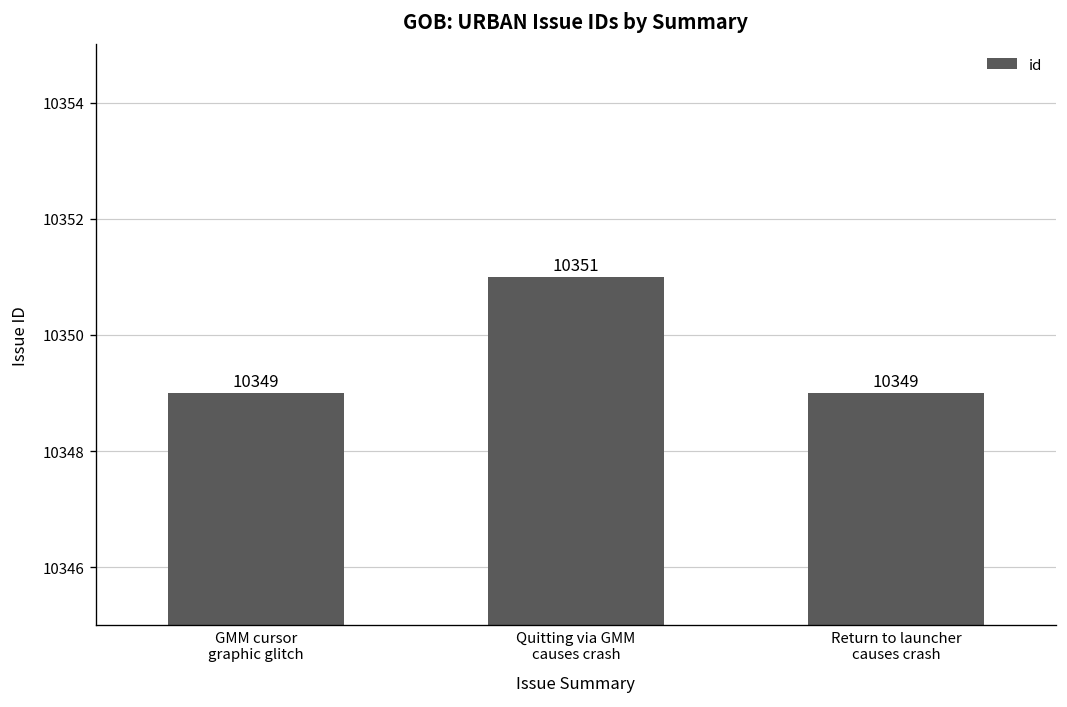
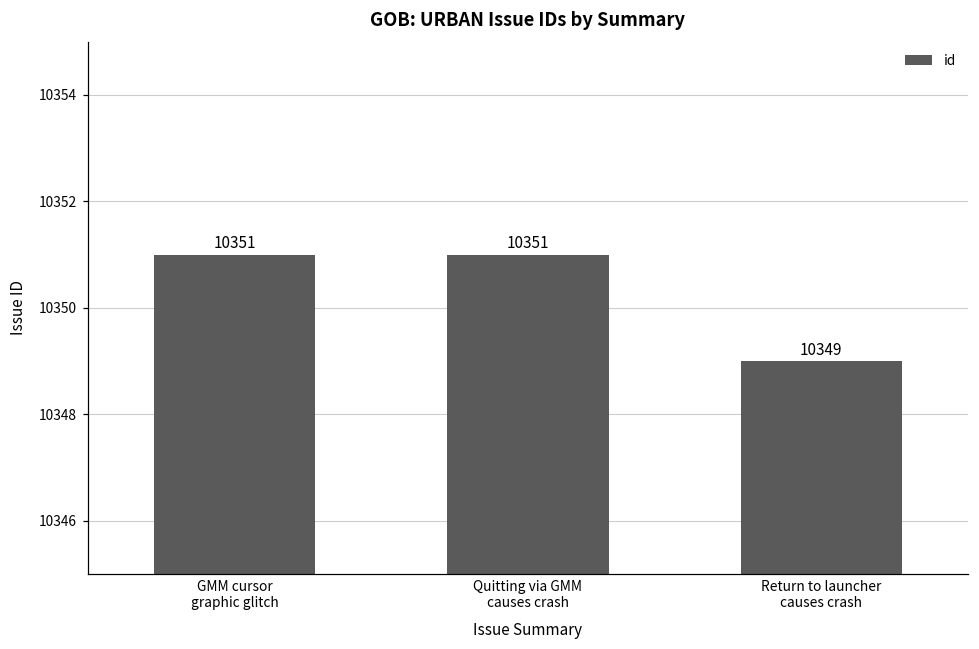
GMM cursor graphic glitch: 10349 -> 10351
